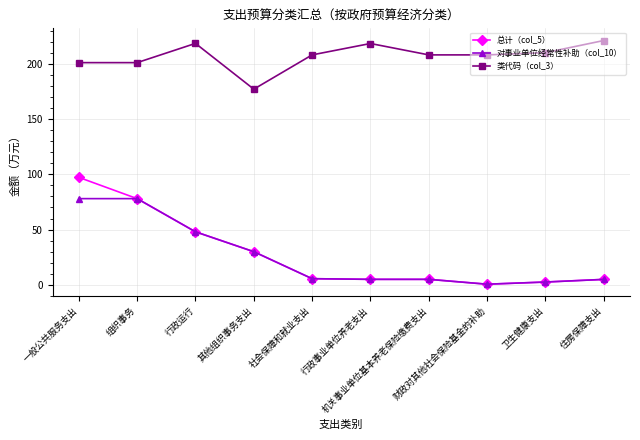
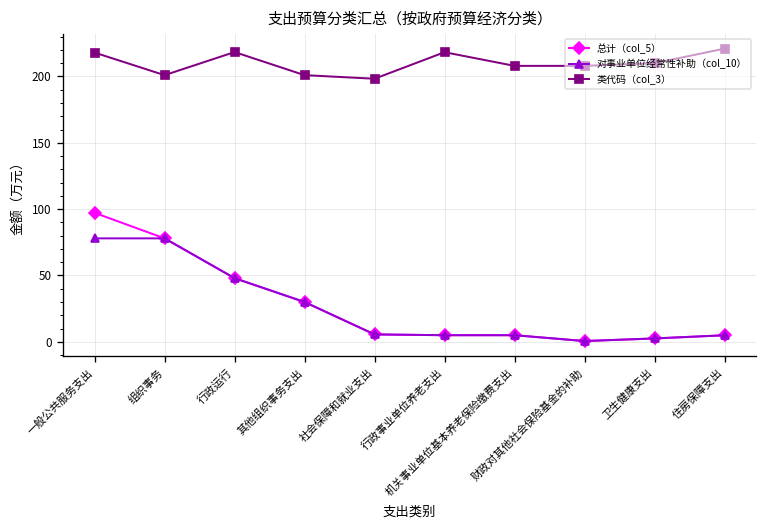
类代码（col_3）, 一般公共服务支出: 201 -> 218
类代码（col_3）, 其他组织事务支出: 177 -> 201
类代码（col_3）, 社会保障和就业支出: 208 -> 198
